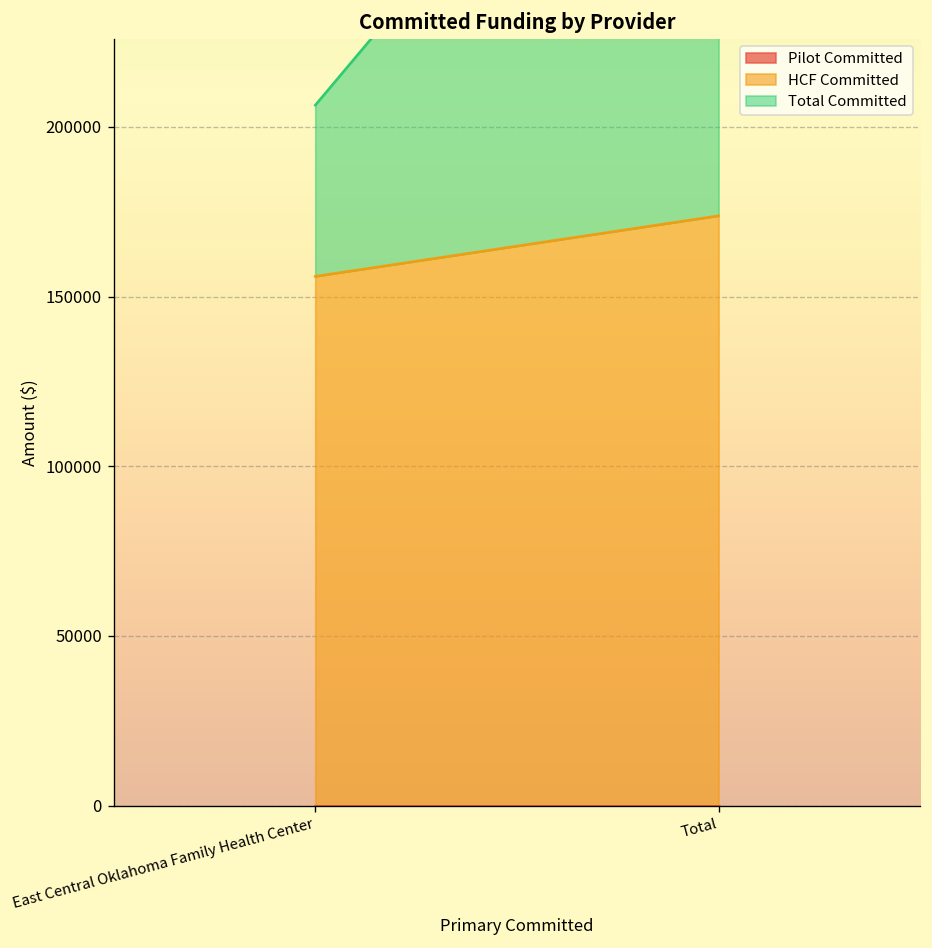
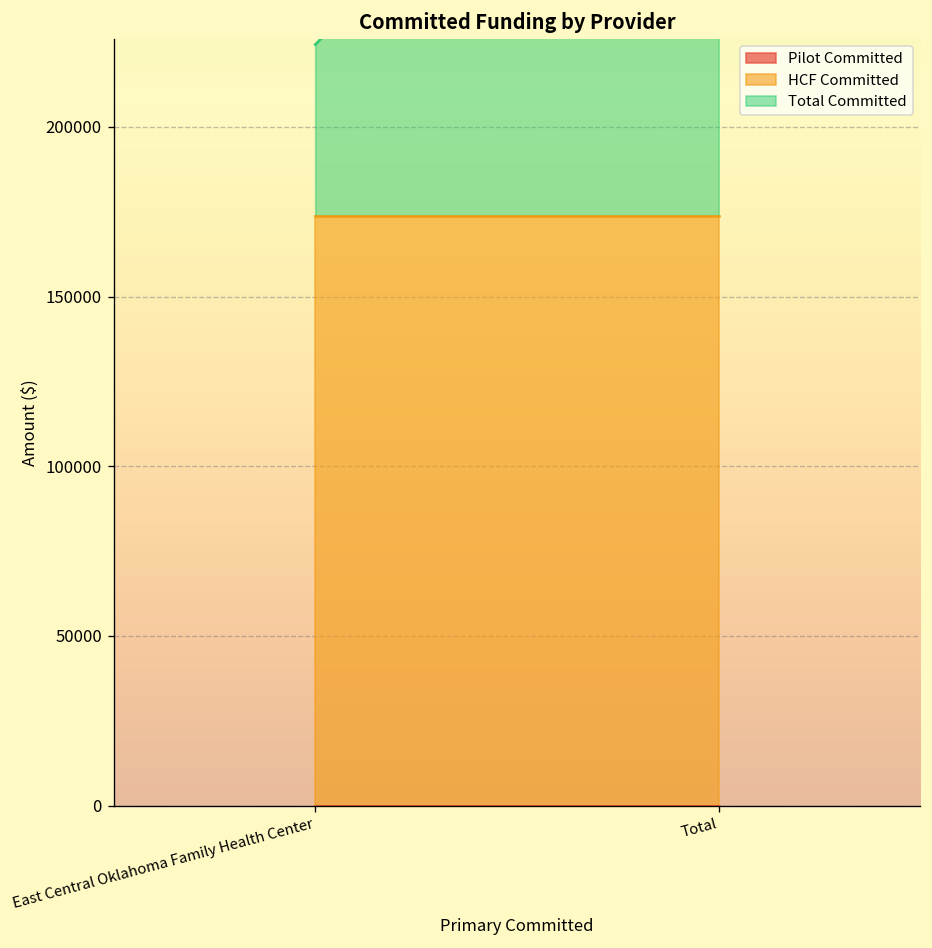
HCF Committed, East Central Oklahoma Family Health Center: 156000 -> 174000
